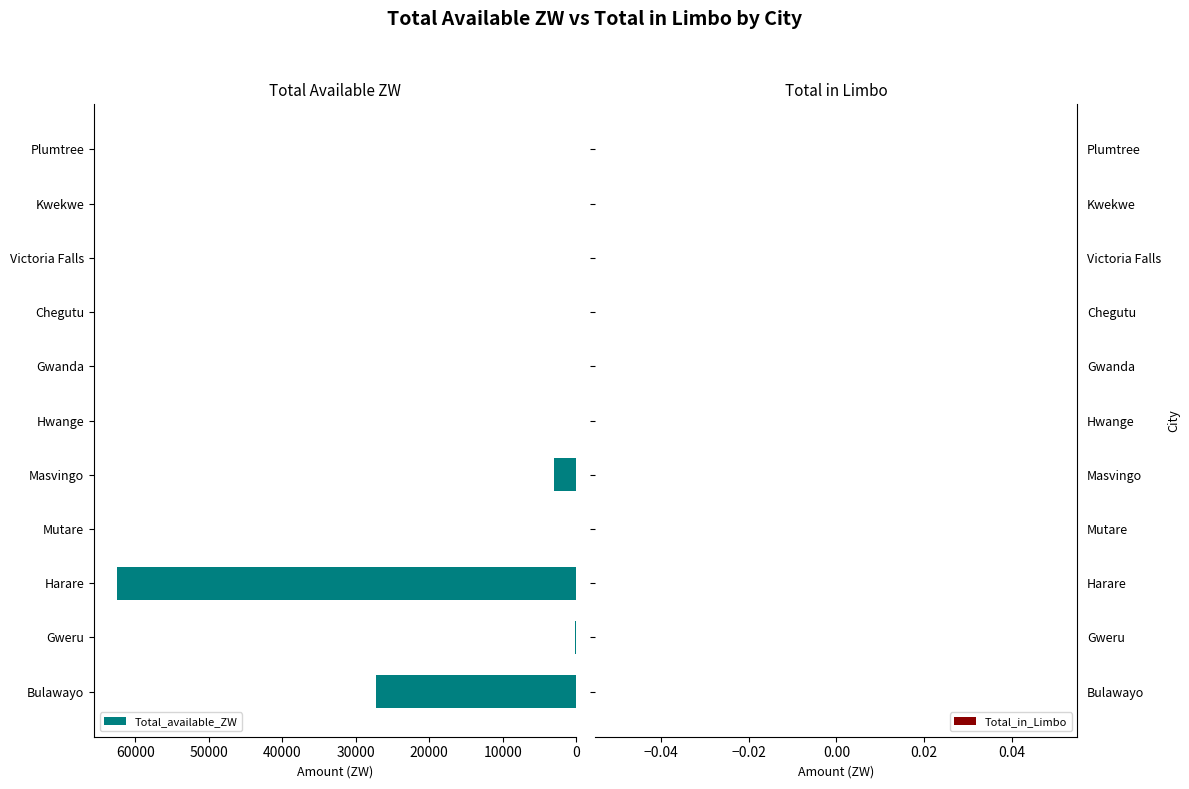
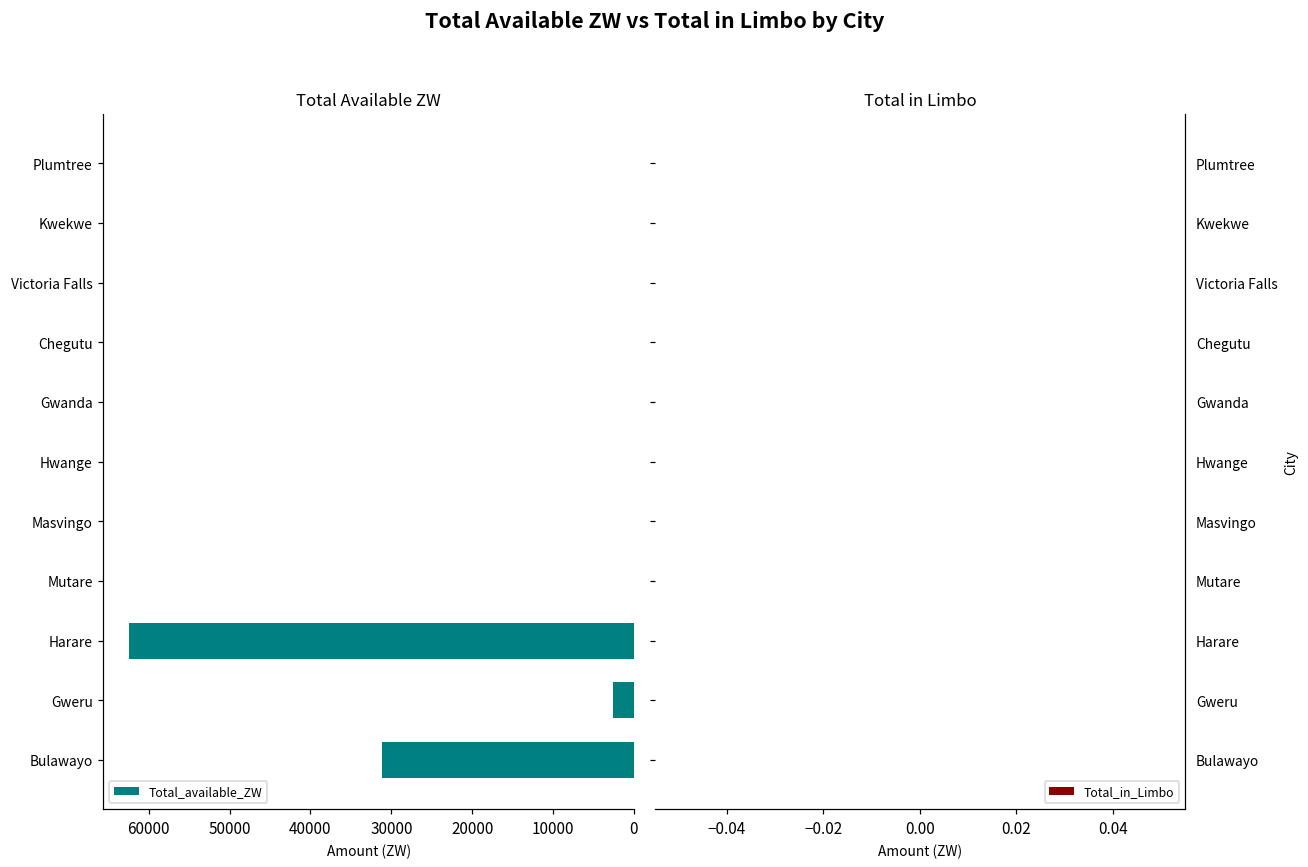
Total Available ZW, Masvingo: 3000 -> 0
Total Available ZW, Gweru: 0 -> 3000
Total Available ZW, Bulawayo: 27000 -> 31000
